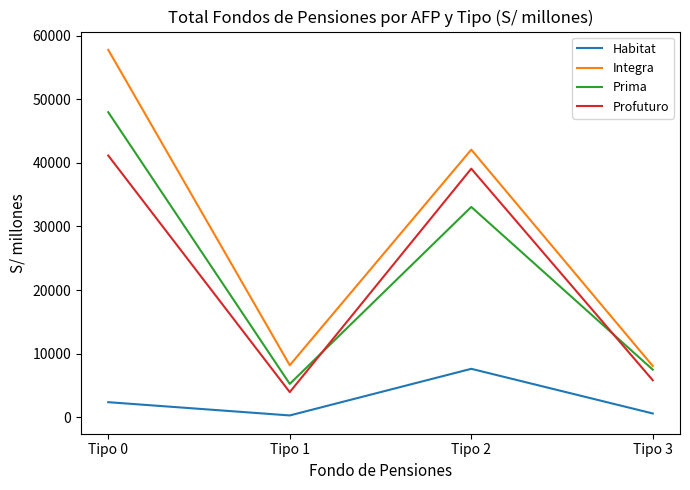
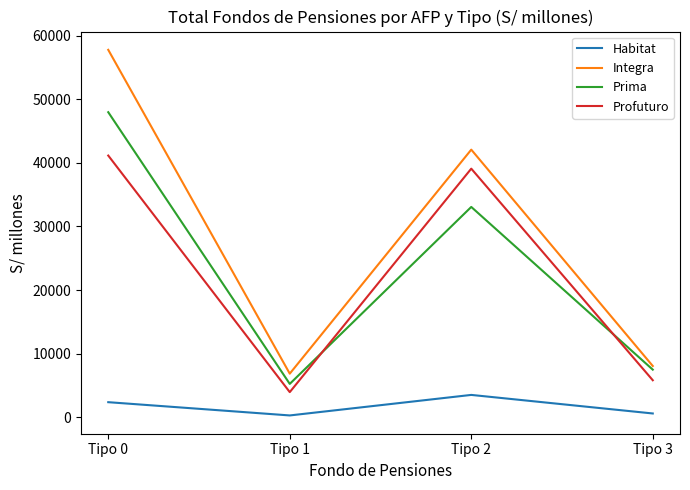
Integra, Tipo 1: 8000 -> 7000
Habitat, Tipo 2: 8000 -> 4000
